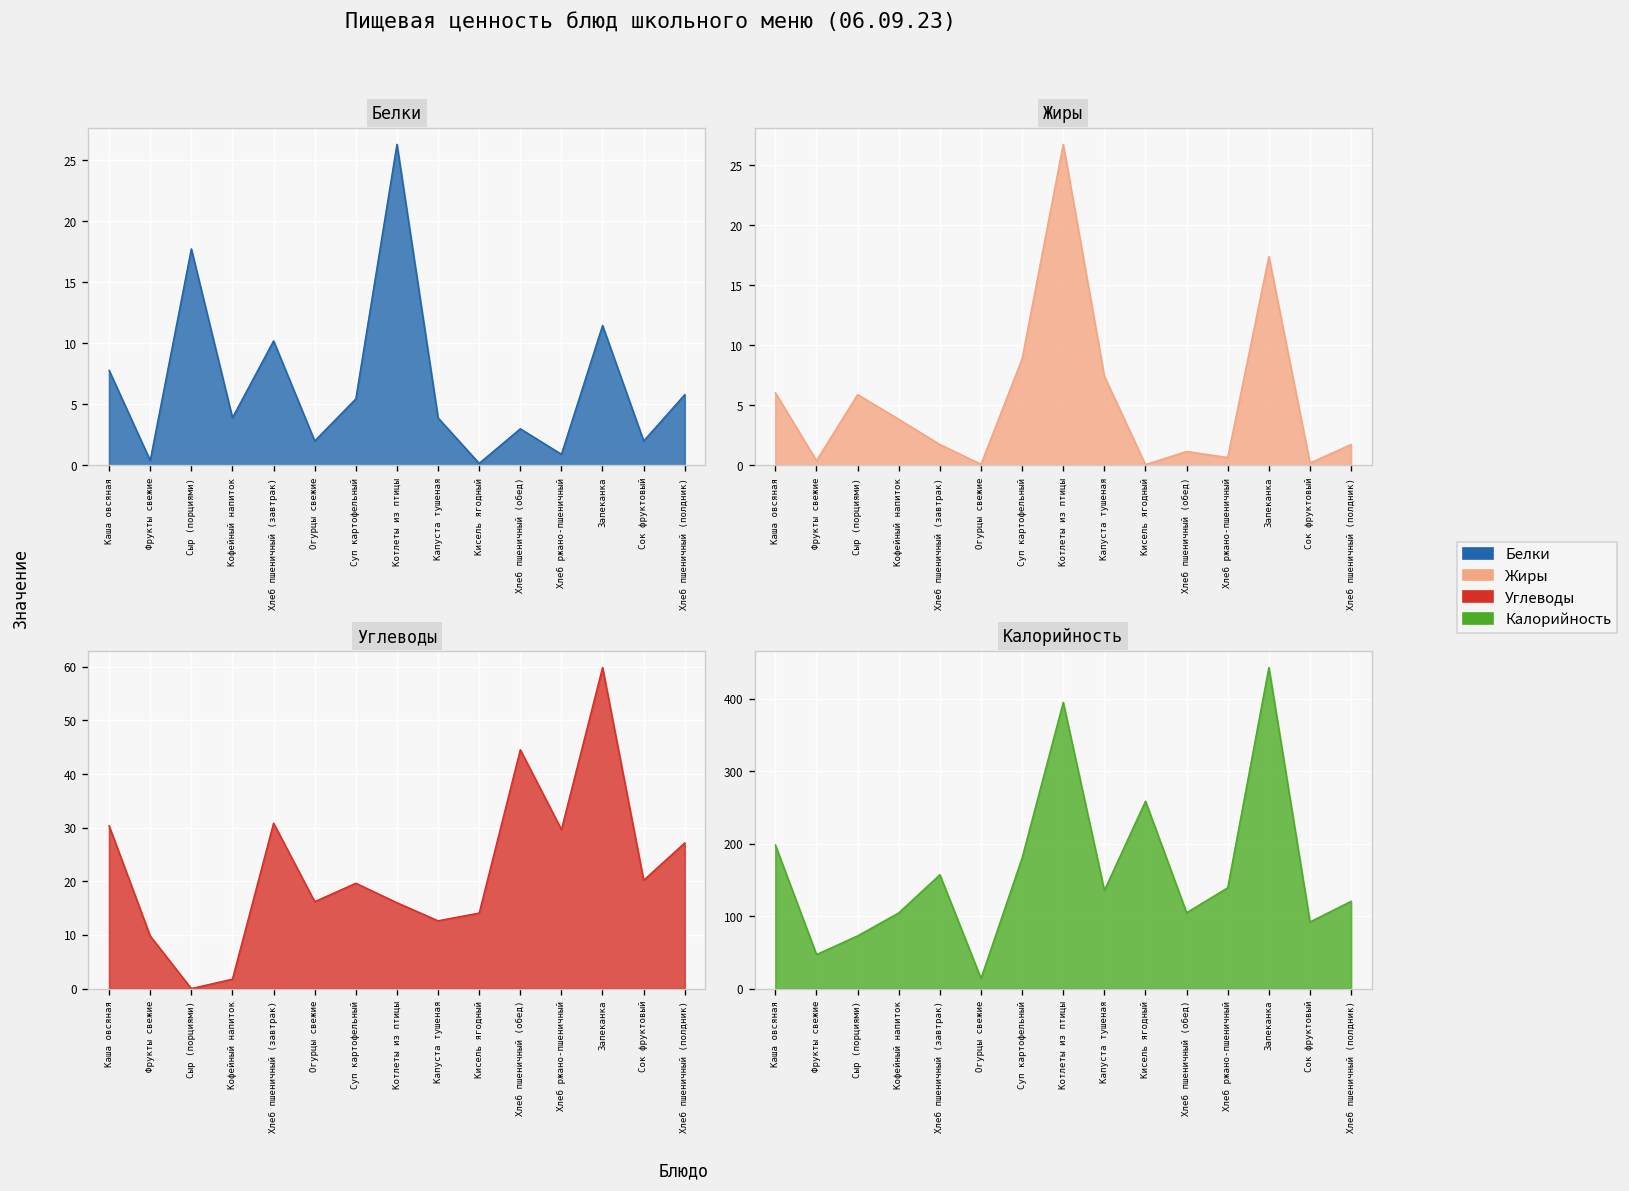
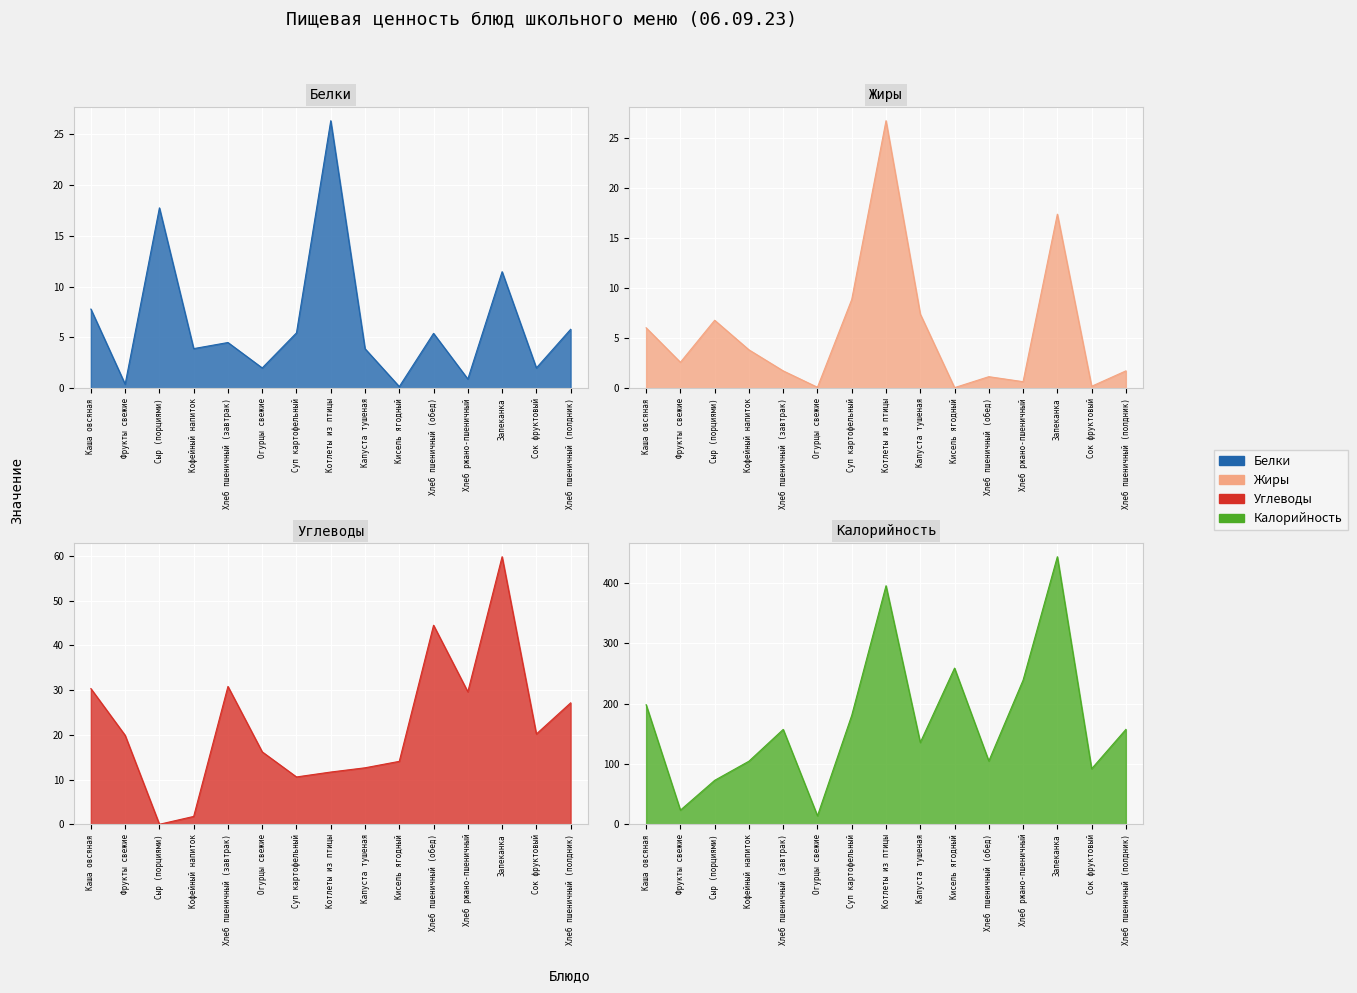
Белки, Хлеб пшеничный (завтрак): 10.2 -> 4.5
Белки, Хлеб пшеничный (обед): 3.0 -> 5.4
Жиры, Фрукты свежие: 0.4 -> 2.6
Жиры, Сыр (порциями): 5.9 -> 6.8
Углеводы, Фрукты свежие: 10 -> 20
Углеводы, Суп картофельный: 20 -> 11
Углеводы, Котлеты из птицы: 16 -> 12
Калорийность, Фрукты свежие: 50 -> 20
Калорийность, Хлеб ржано-пшеничный: 140 -> 240
Калорийность, Хлеб пшеничный (полдник): 120 -> 160
